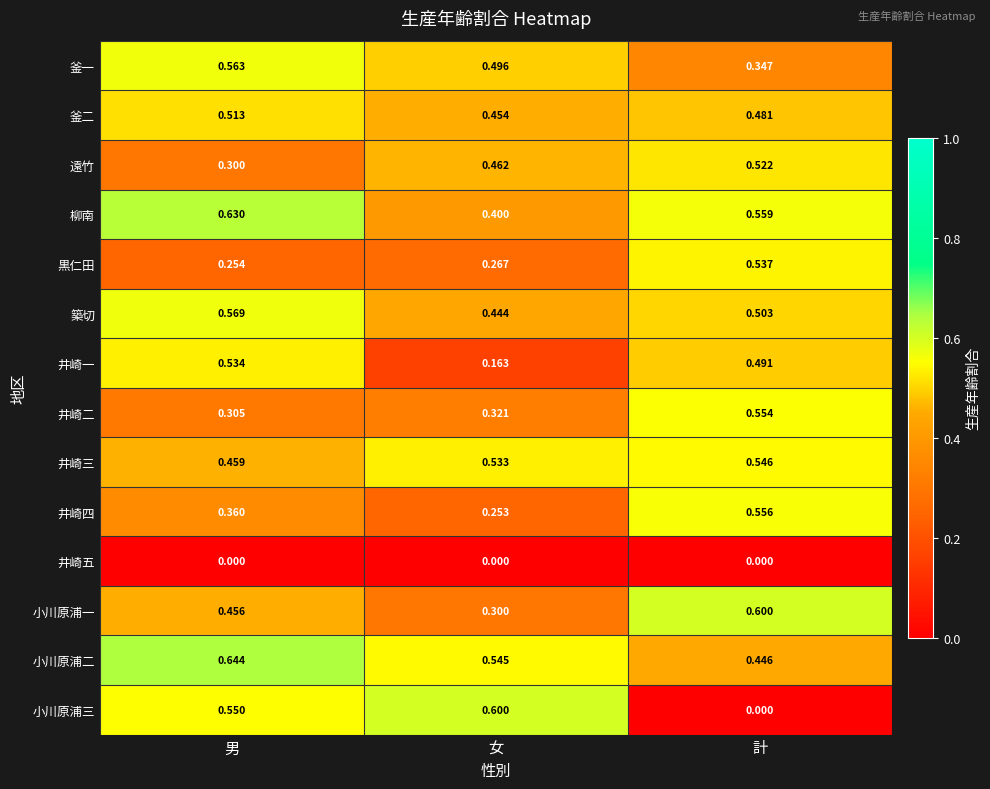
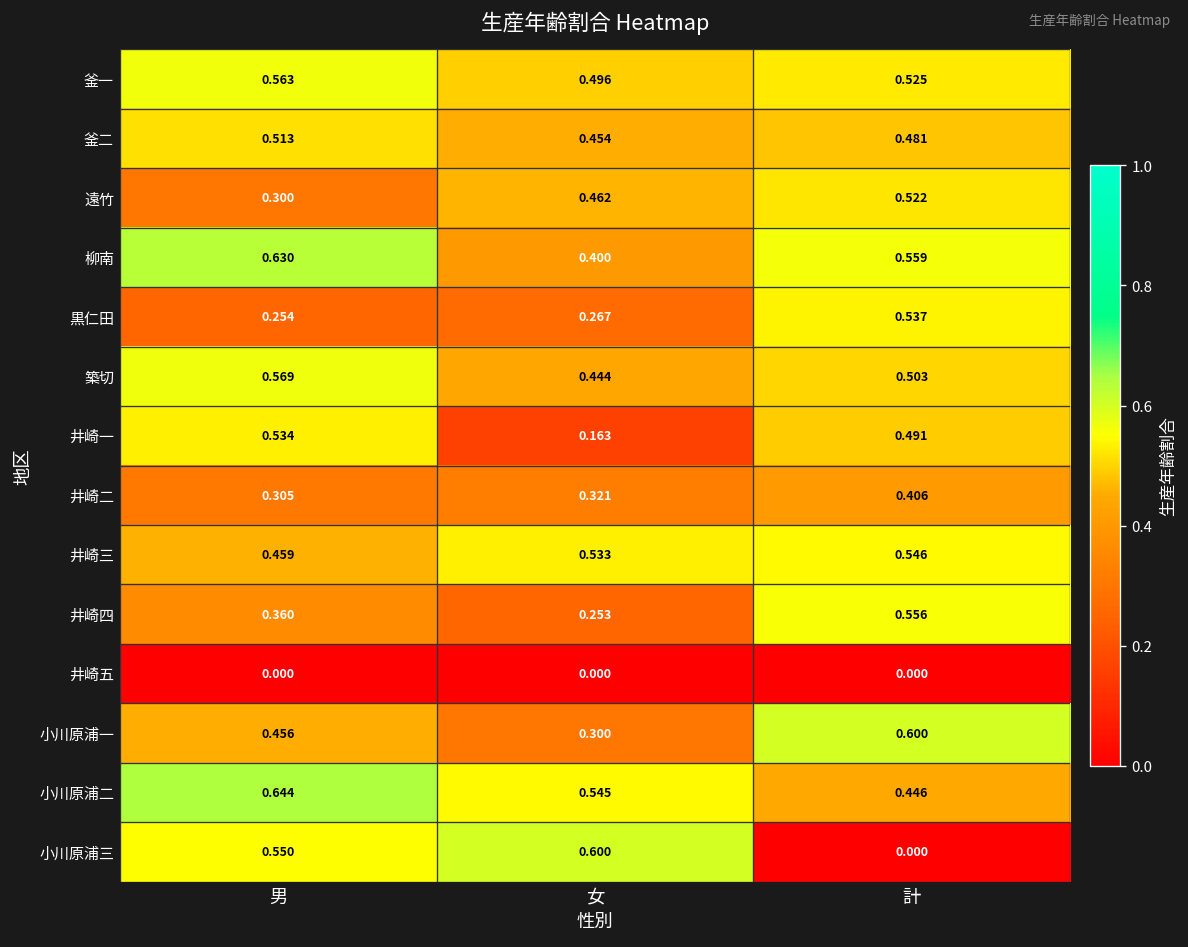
釜一, 計: 0.347 -> 0.525
井崎二, 計: 0.554 -> 0.406
